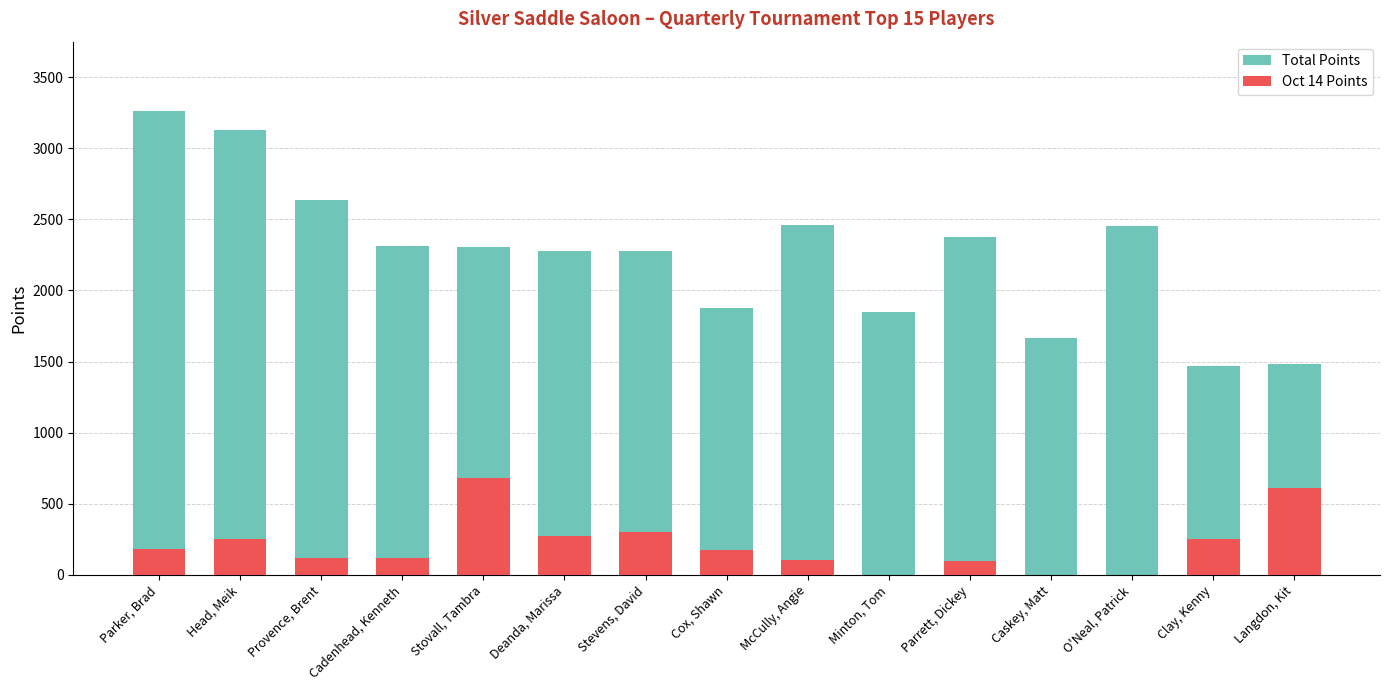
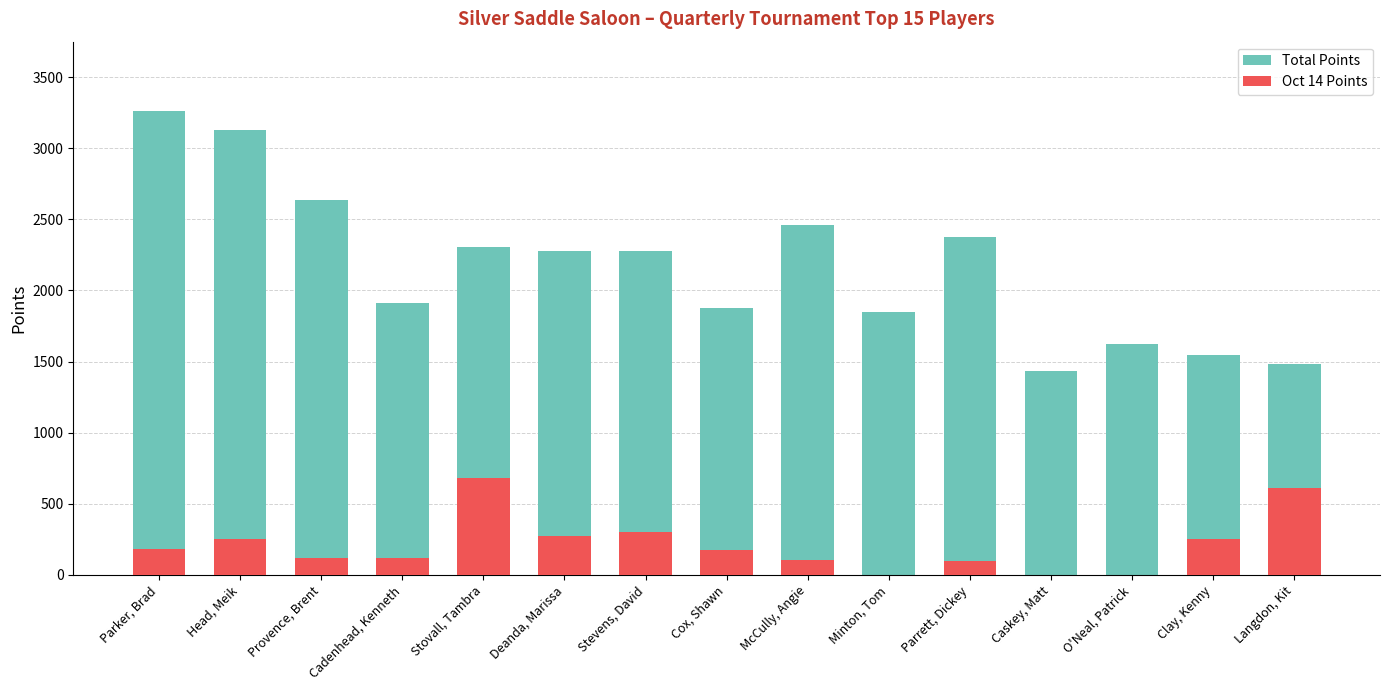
Total Points, Cadenhead, Kenneth: 2310 -> 1910
Total Points, Caskey, Matt: 1670 -> 1440
Total Points, O'Neal, Patrick: 2450 -> 1630
Total Points, Clay, Kenny: 1470 -> 1550
